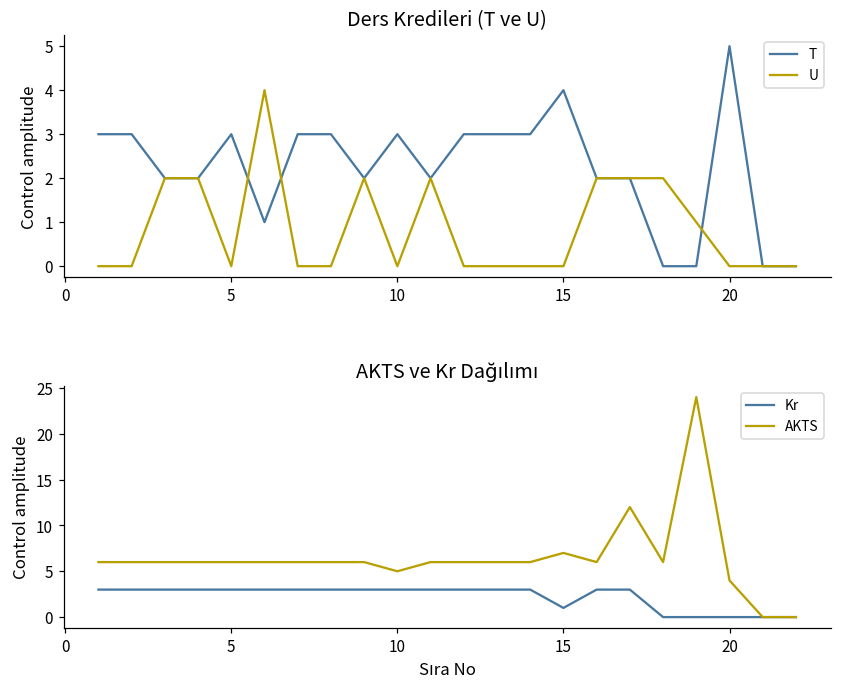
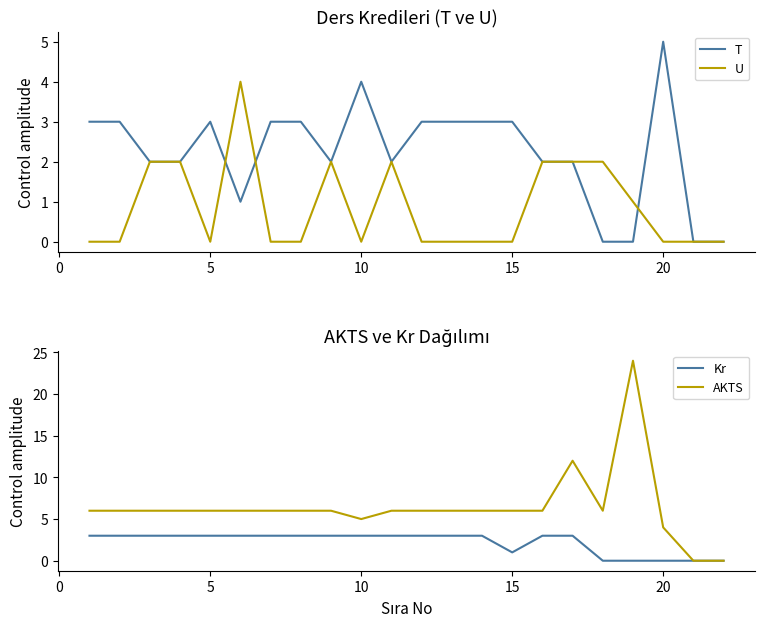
Ders Kredileri (T ve U), T, 10: 3 -> 4
Ders Kredileri (T ve U), T, 15: 4 -> 3
AKTS ve Kr Dağılımı, AKTS, 15: 7 -> 6
